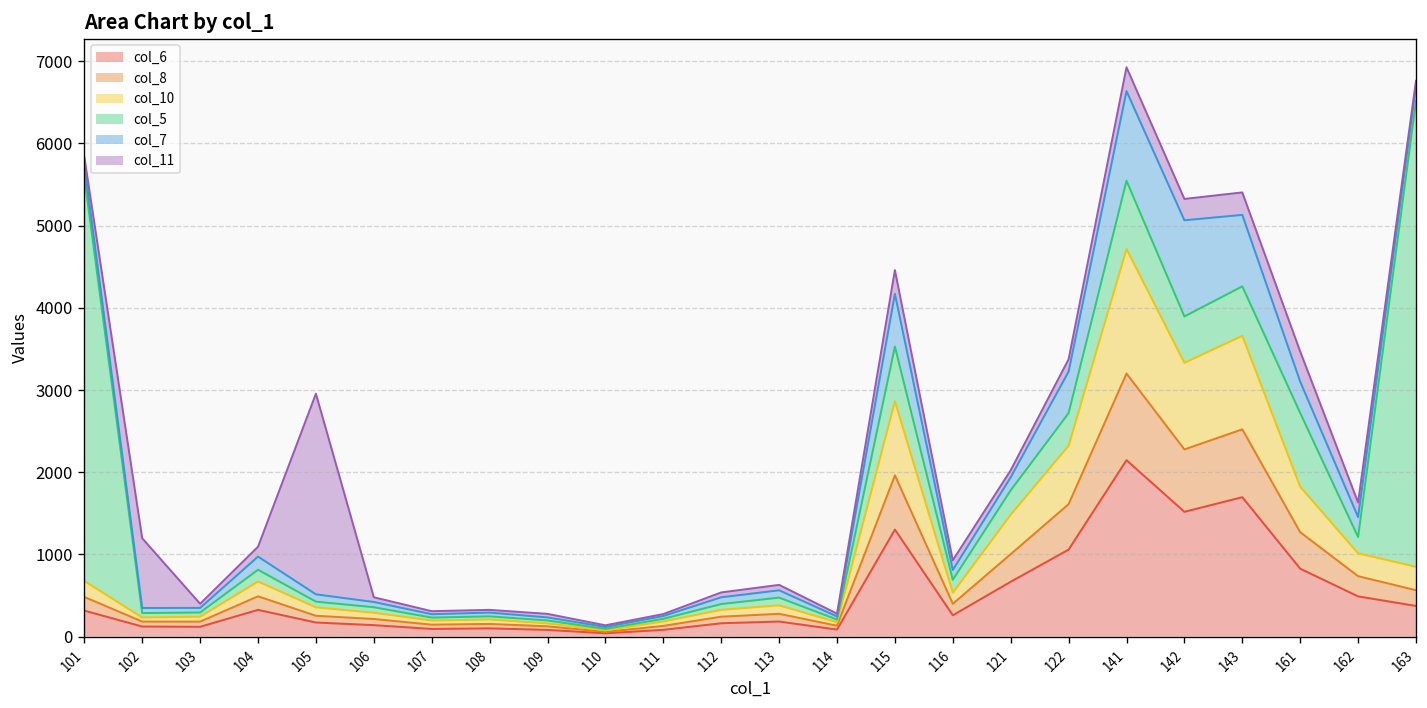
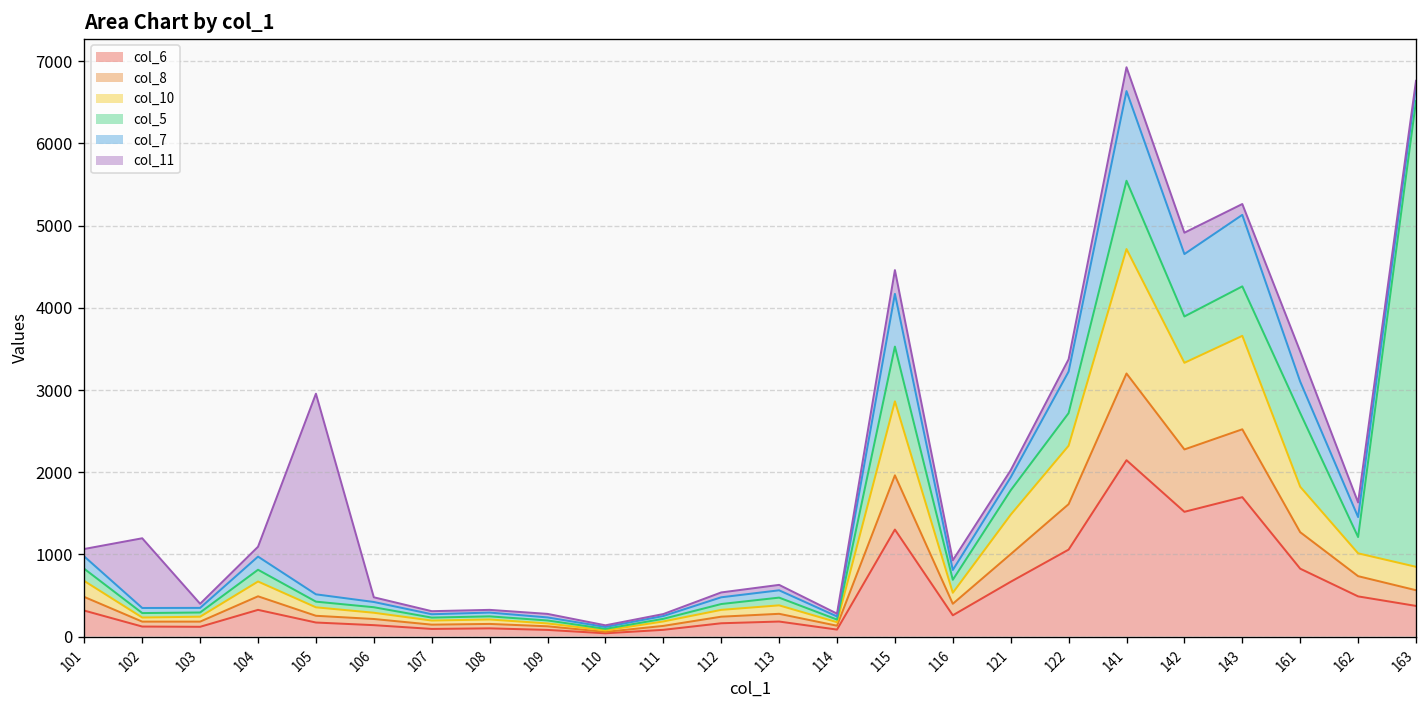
col_5, 101: 4900 -> 100
col_7, 142: 1200 -> 800
col_11, 143: 300 -> 100
